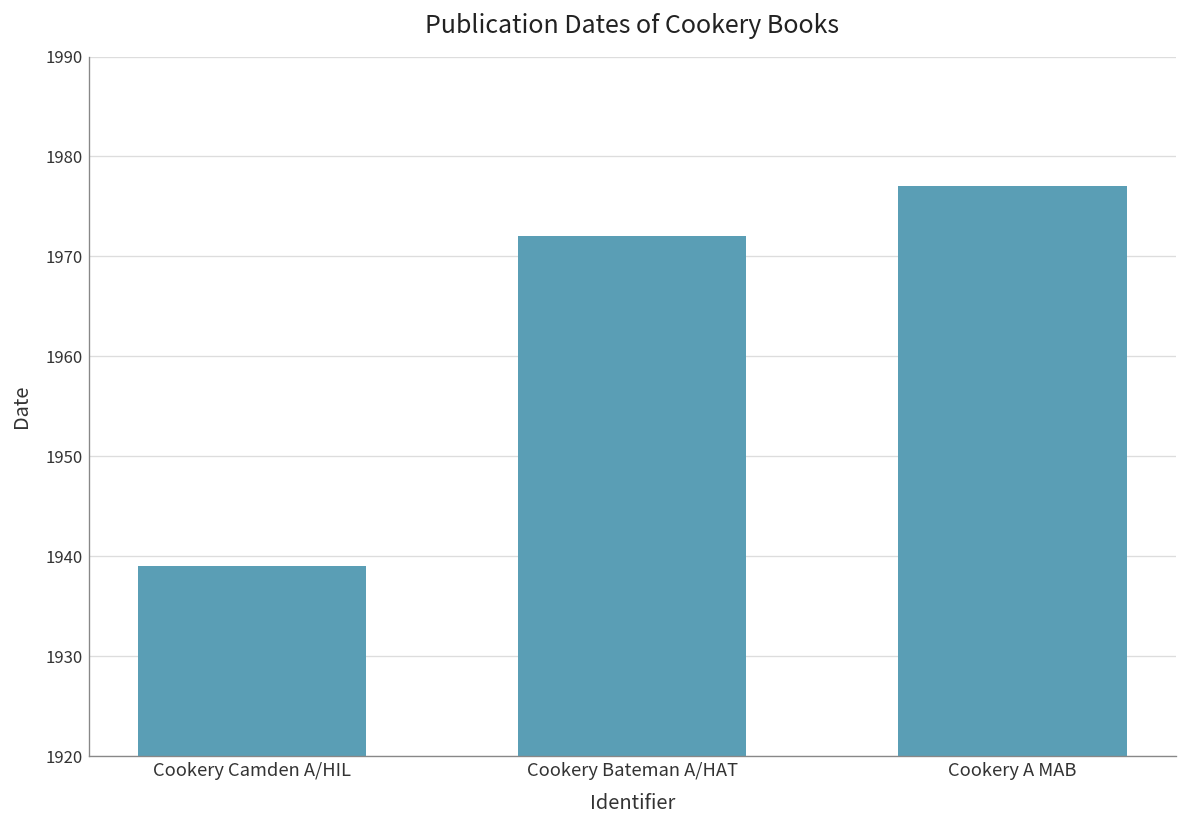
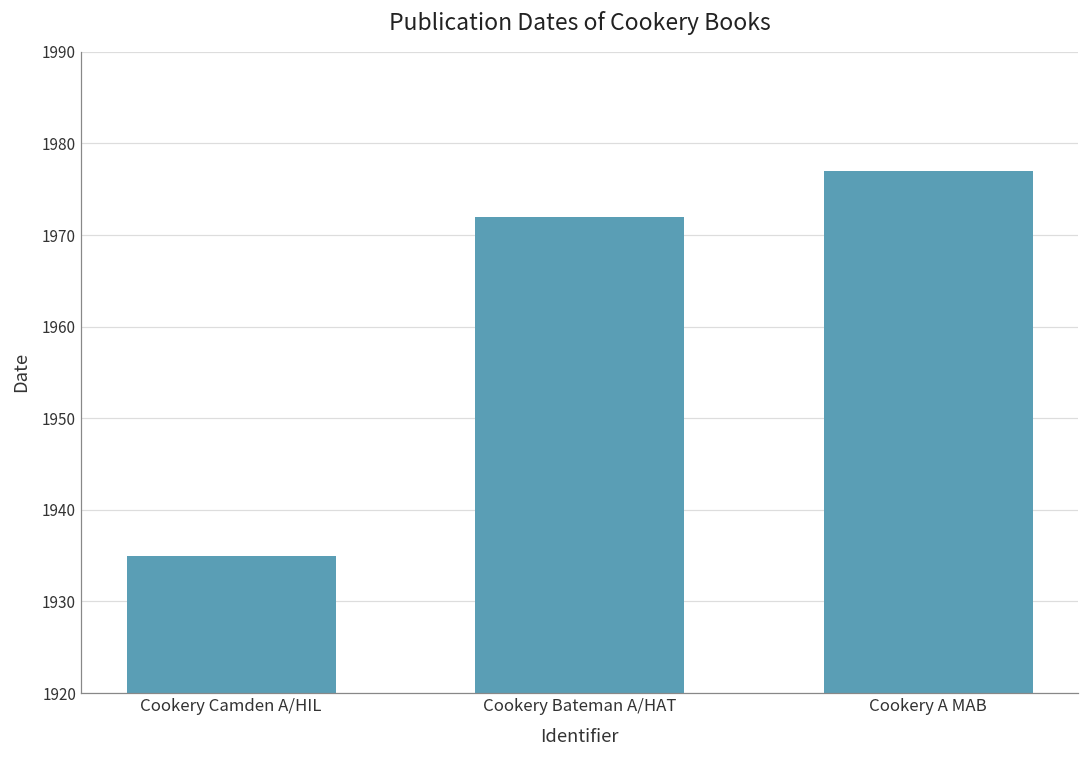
Cookery Camden A/HIL: 1939 -> 1935
